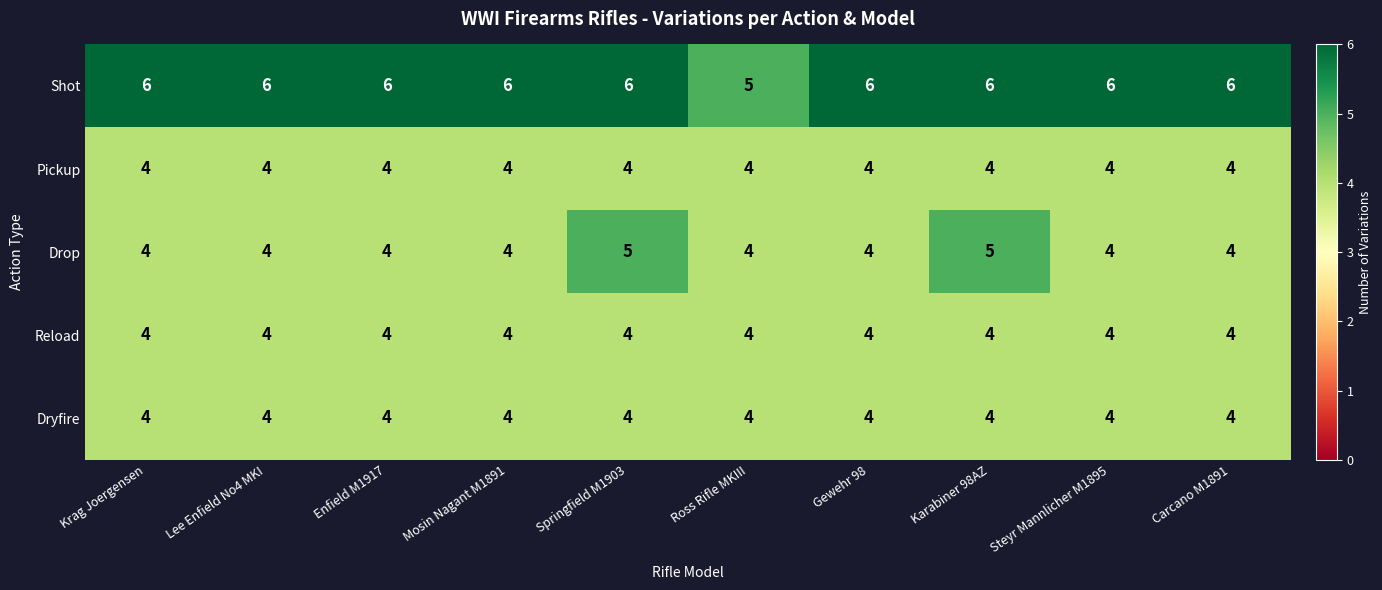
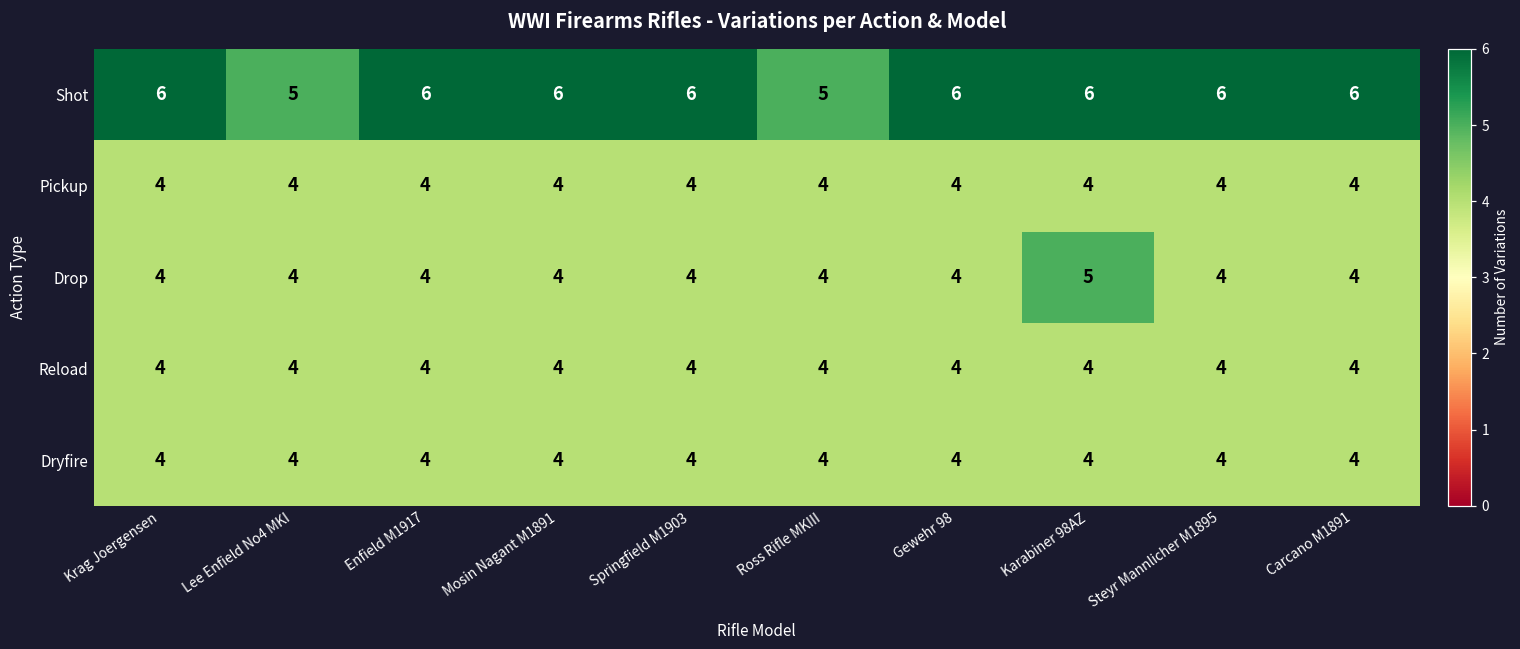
Shot, Lee Enfield No4 MKI: 6 -> 5
Drop, Springfield M1903: 5 -> 4
